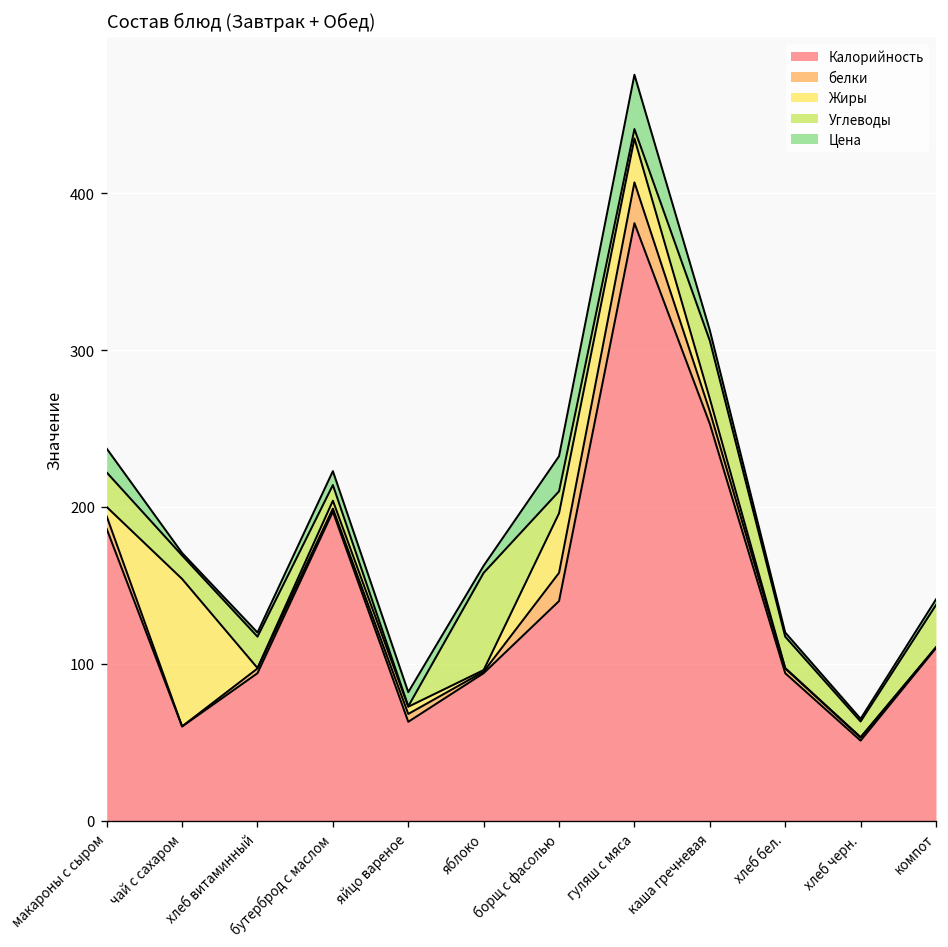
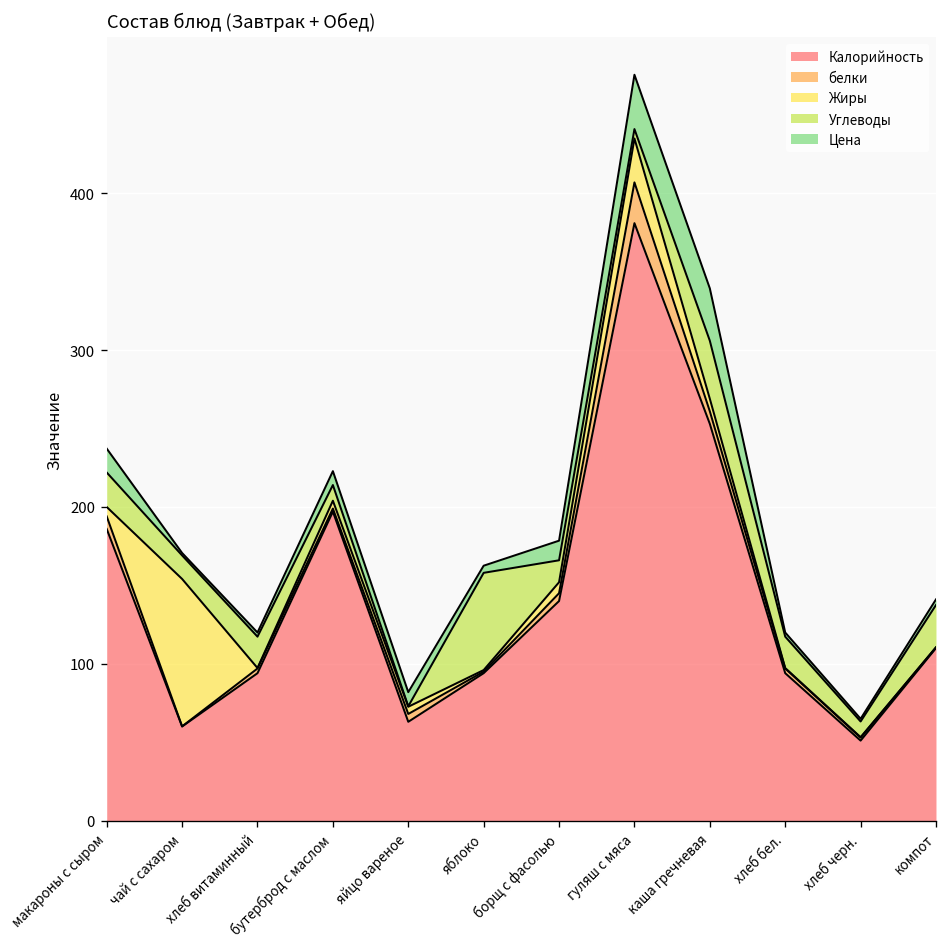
белки, борщ с фасолью: 18 -> 5
Жиры, борщ с фасолью: 38 -> 7
Цена, борщ с фасолью: 22 -> 13
Цена, каша гречневая: 7 -> 33
